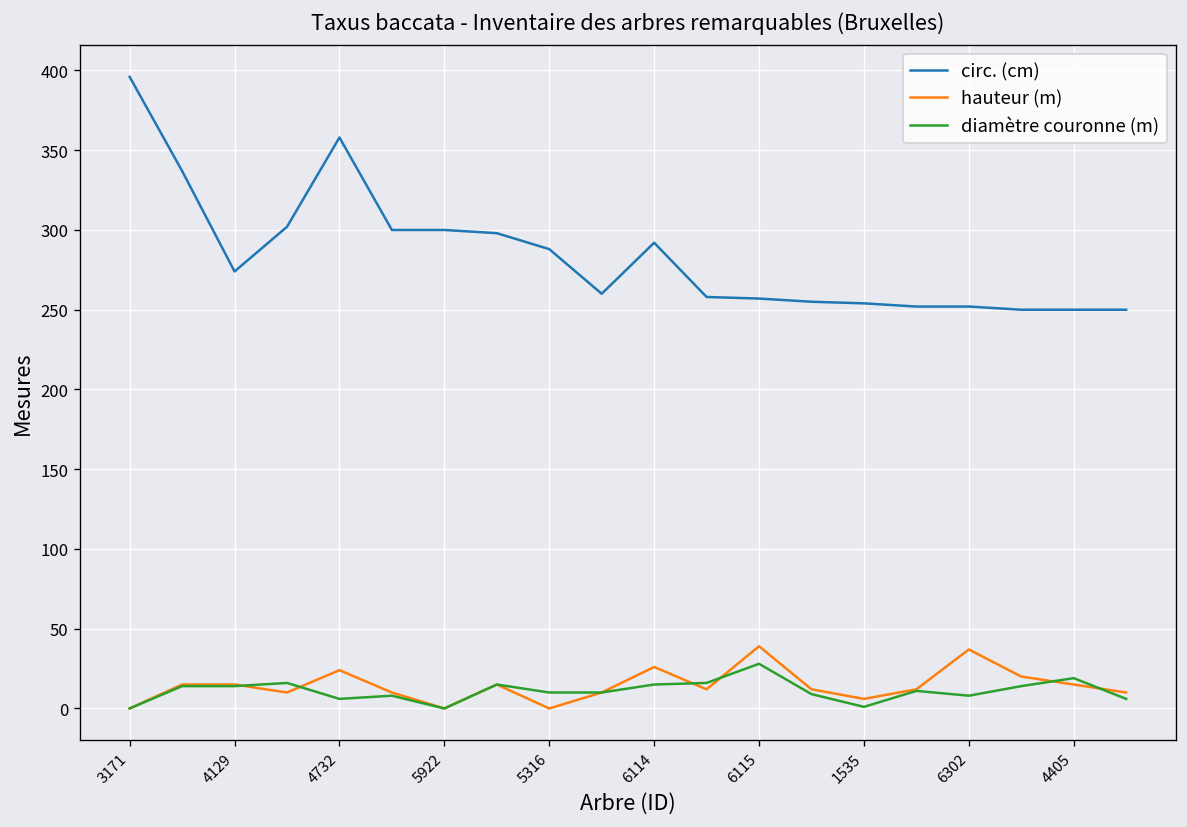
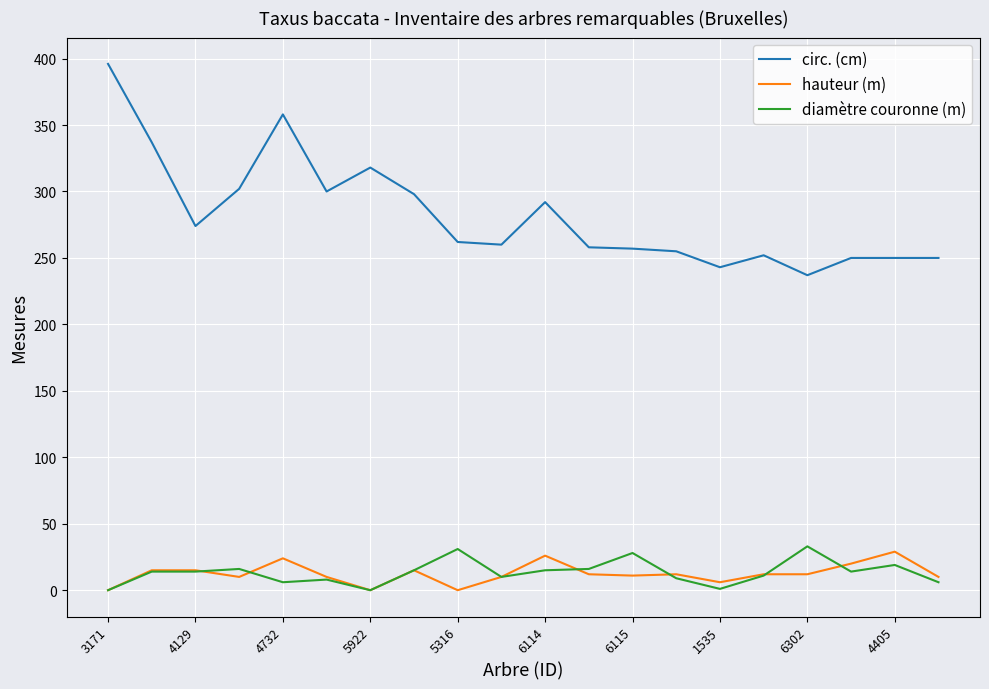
circ. (cm), 5922: 300 -> 318
circ. (cm), 5316: 288 -> 262
diamètre couronne (m), 5316: 10 -> 31
hauteur (m), 6115: 39 -> 11
circ. (cm), 1535: 254 -> 243
circ. (cm), 6302: 252 -> 237
hauteur (m), 6302: 37 -> 12
diamètre couronne (m), 6302: 8 -> 33
hauteur (m), 4405: 15 -> 29
